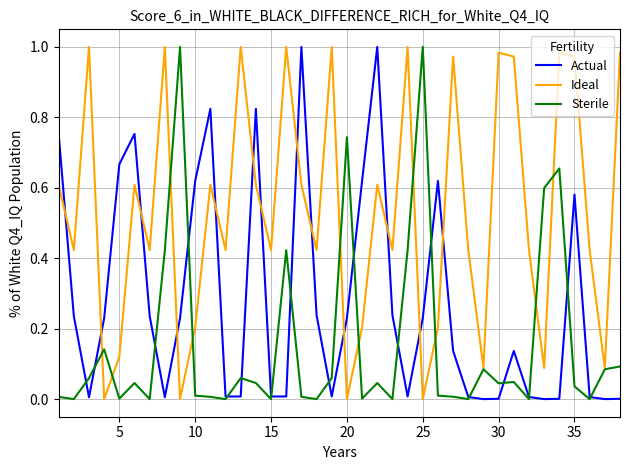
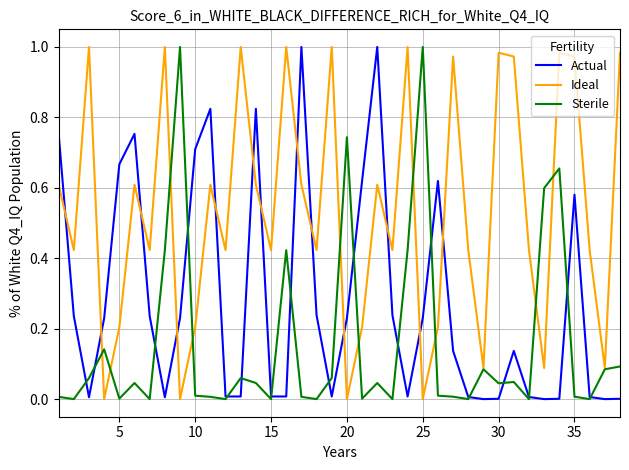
Ideal, 5: 0.12 -> 0.20
Actual, 10: 0.62 -> 0.71
Sterile, 35: 0.04 -> 0.01
